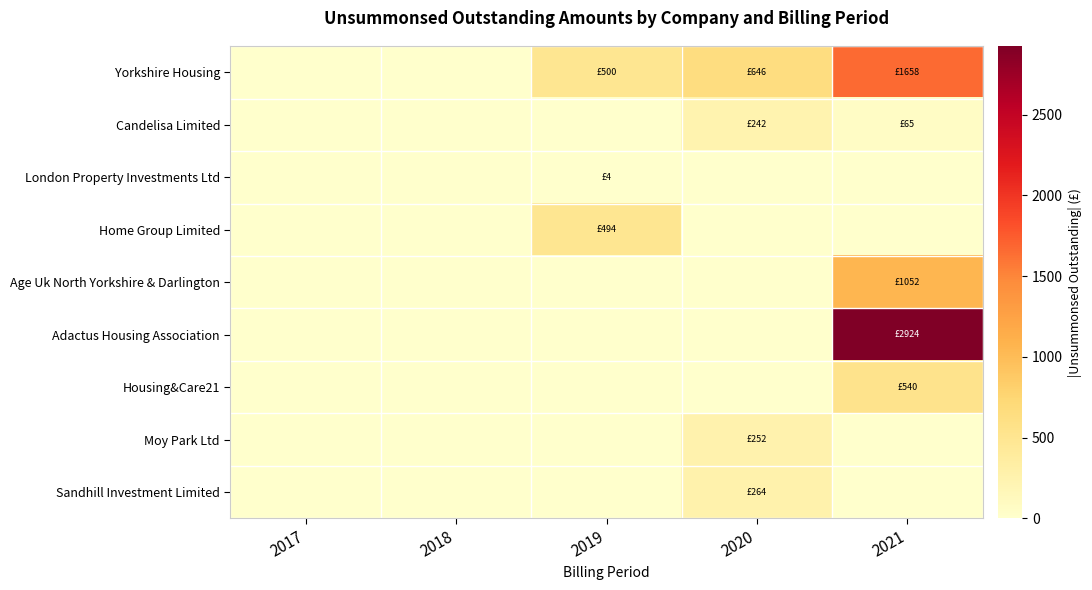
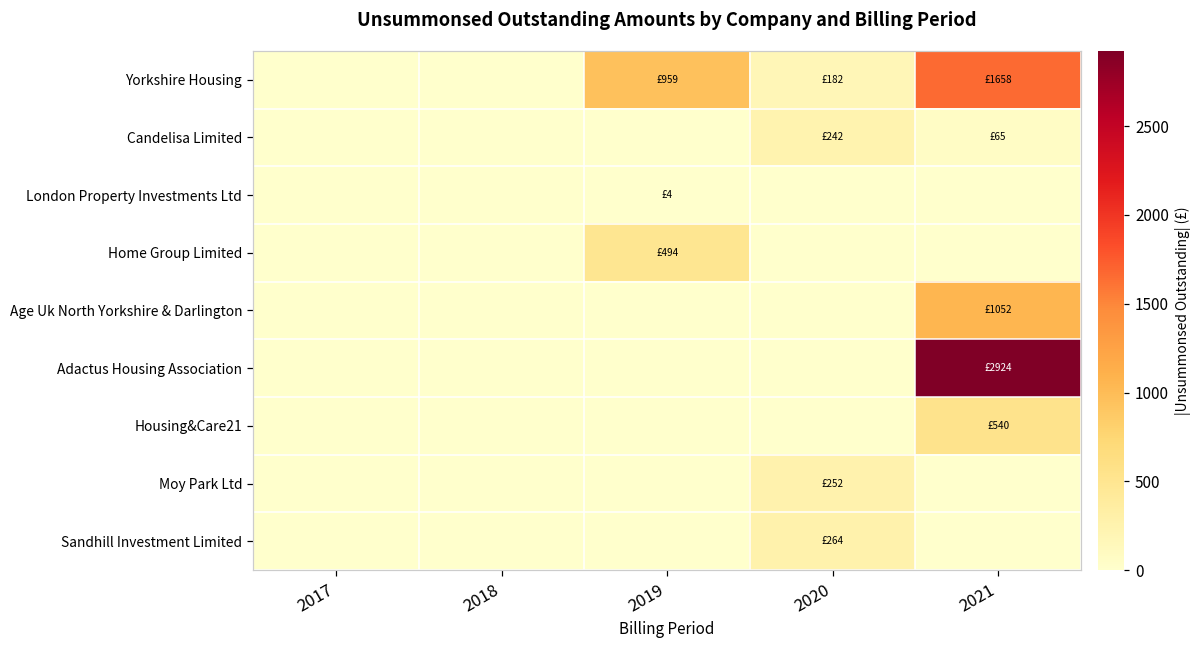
Yorkshire Housing, 2019: £500 -> £959
Yorkshire Housing, 2020: £646 -> £182
